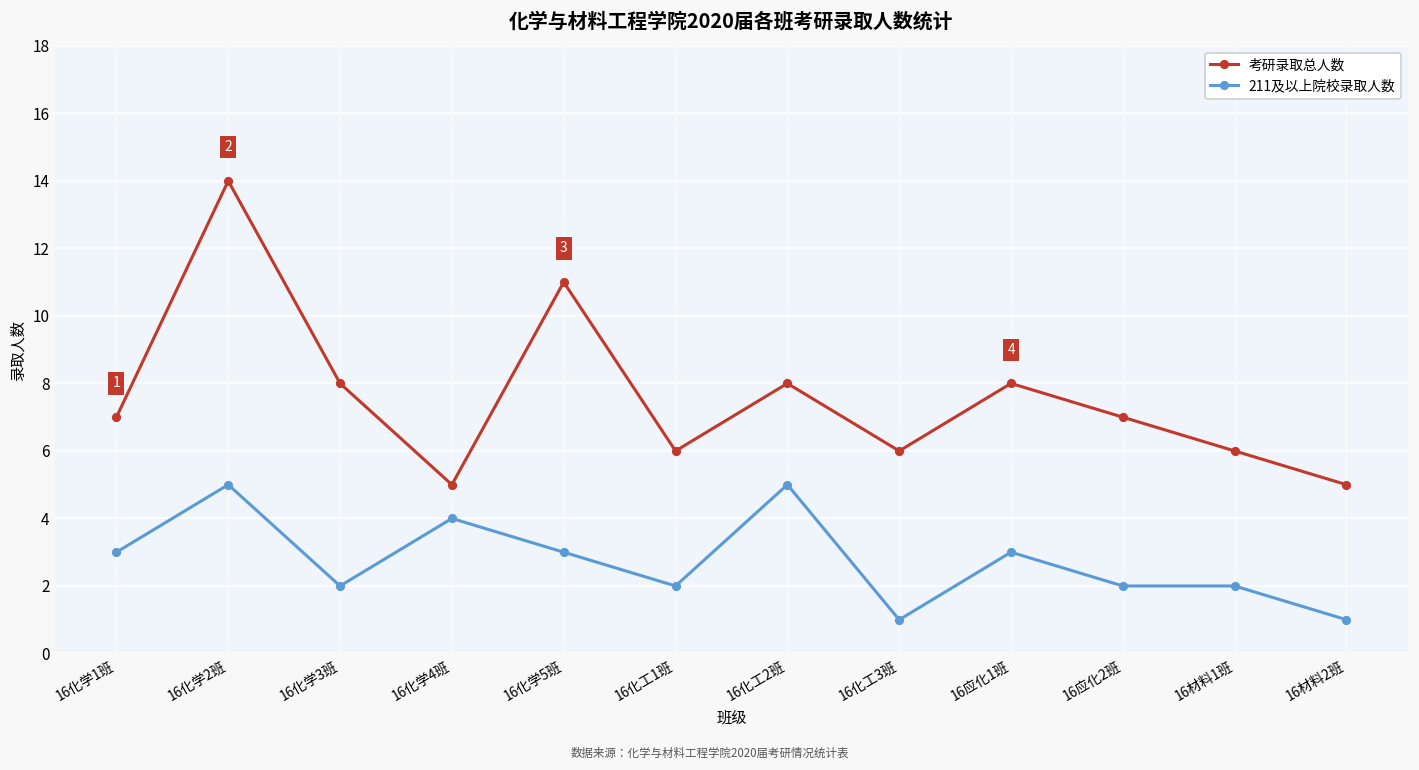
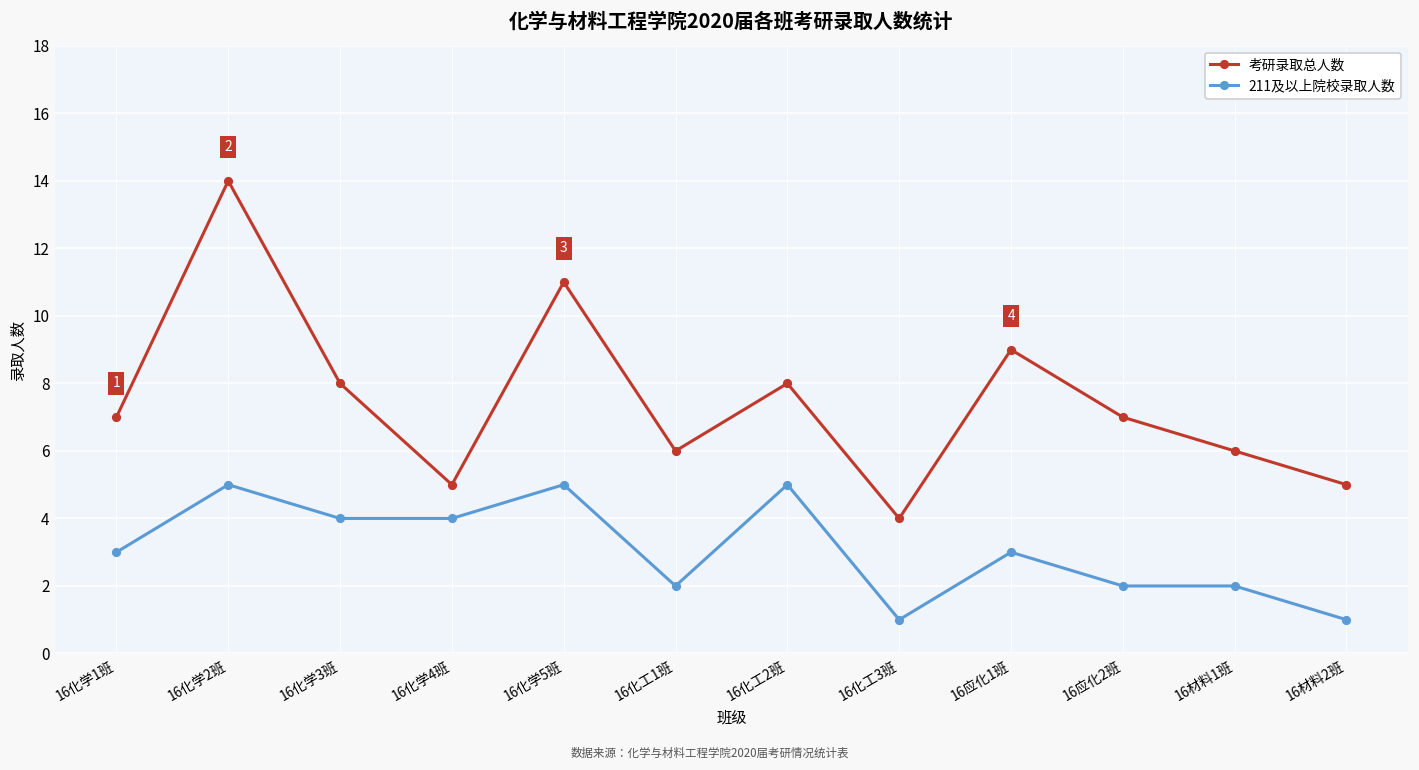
211及以上院校录取人数, 16化学3班: 2 -> 4
211及以上院校录取人数, 16化学5班: 3 -> 5
考研录取总人数, 16化工3班: 6 -> 4
考研录取总人数, 16应化1班: 8 -> 9
